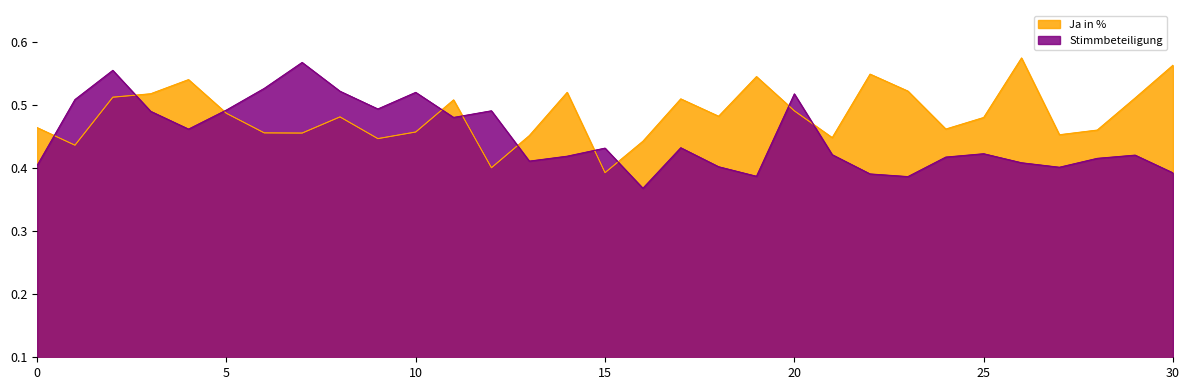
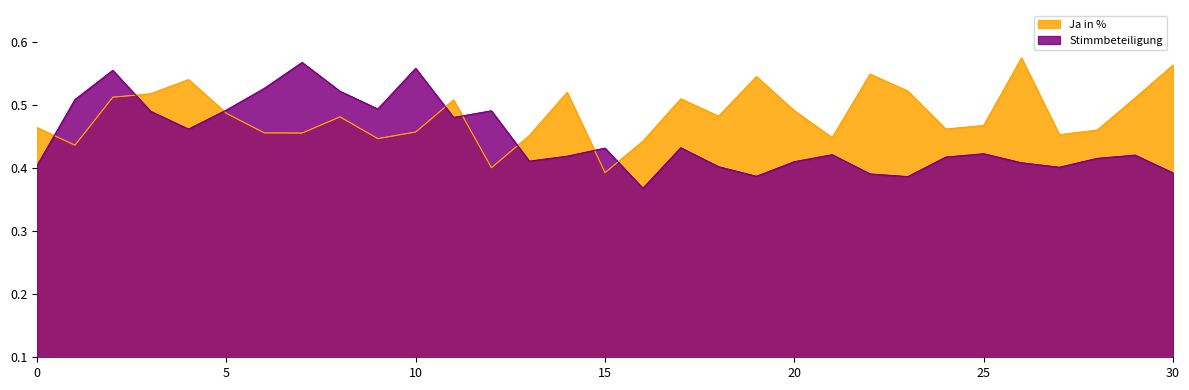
Stimmbeteiligung, 10: 0.52 -> 0.56
Stimmbeteiligung, 20: 0.52 -> 0.41
Ja in %, 25: 0.48 -> 0.47
